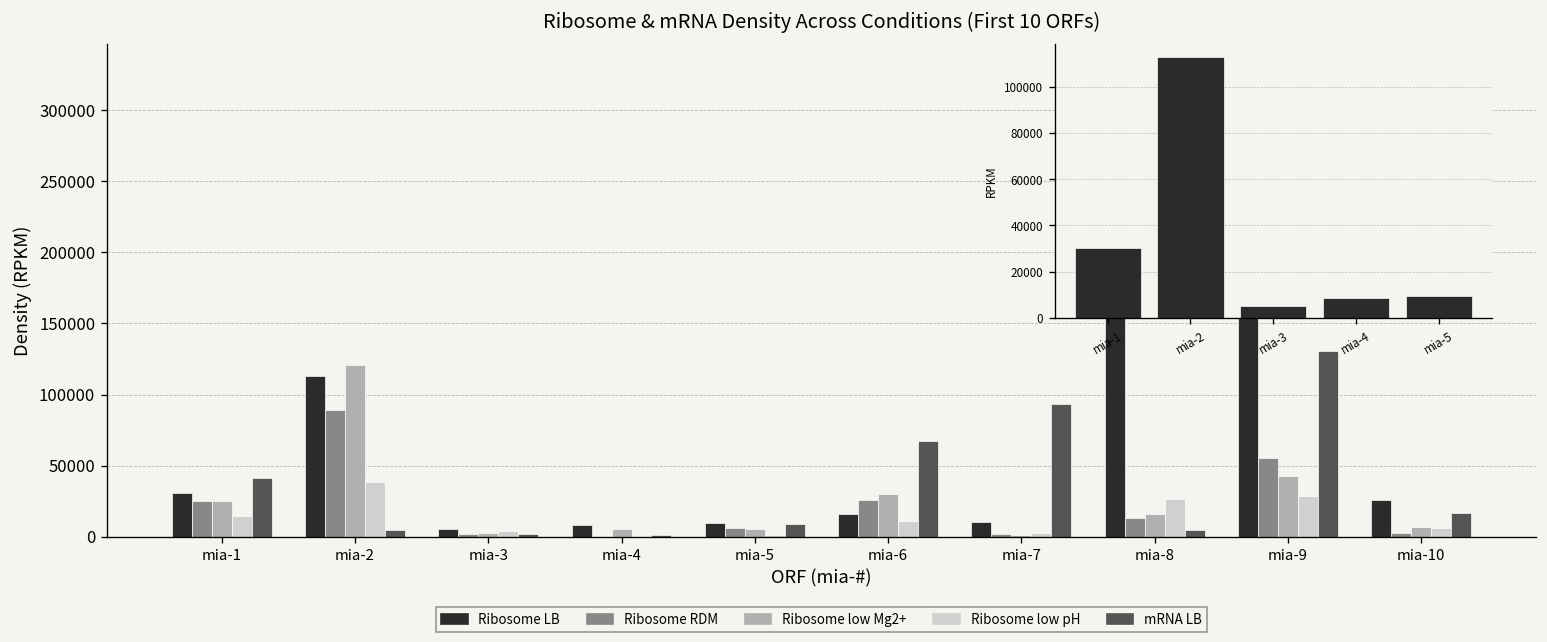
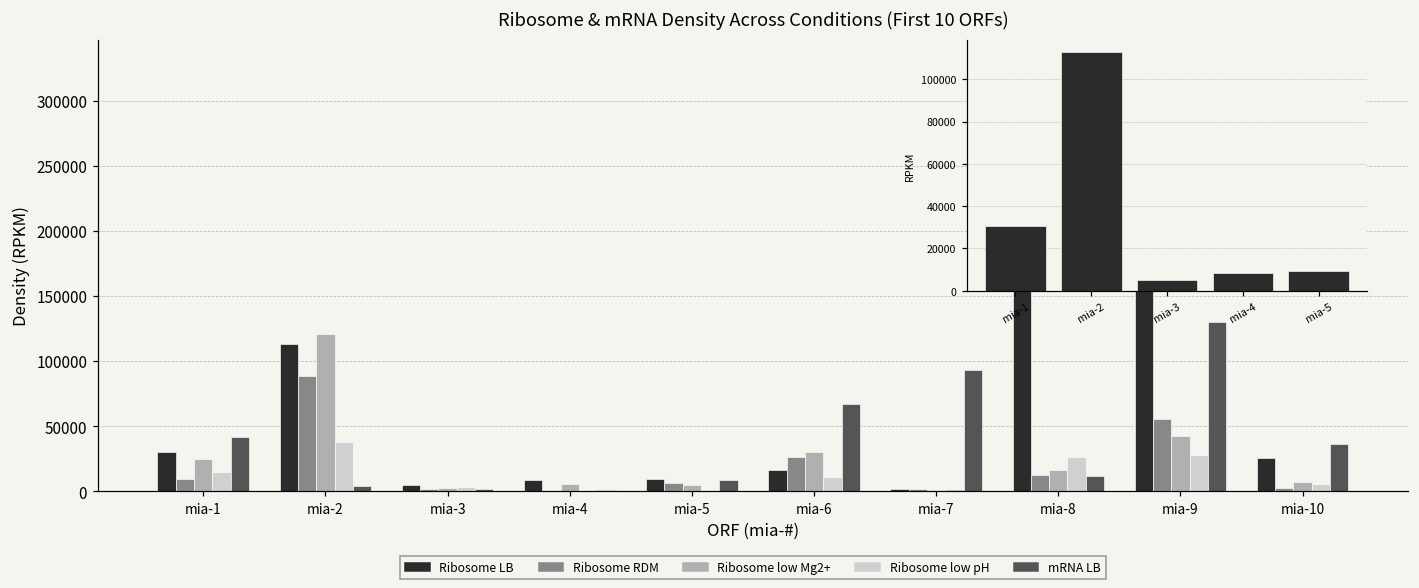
Ribosome & mRNA Density Across Conditions (First 10 ORFs), Ribosome RDM, mia-1: 25000 -> 9000
Ribosome & mRNA Density Across Conditions (First 10 ORFs), Ribosome LB, mia-7: 10000 -> 2000
Ribosome & mRNA Density Across Conditions (First 10 ORFs), mRNA LB, mia-8: 5000 -> 12000
Ribosome & mRNA Density Across Conditions (First 10 ORFs), mRNA LB, mia-10: 16000 -> 36000
